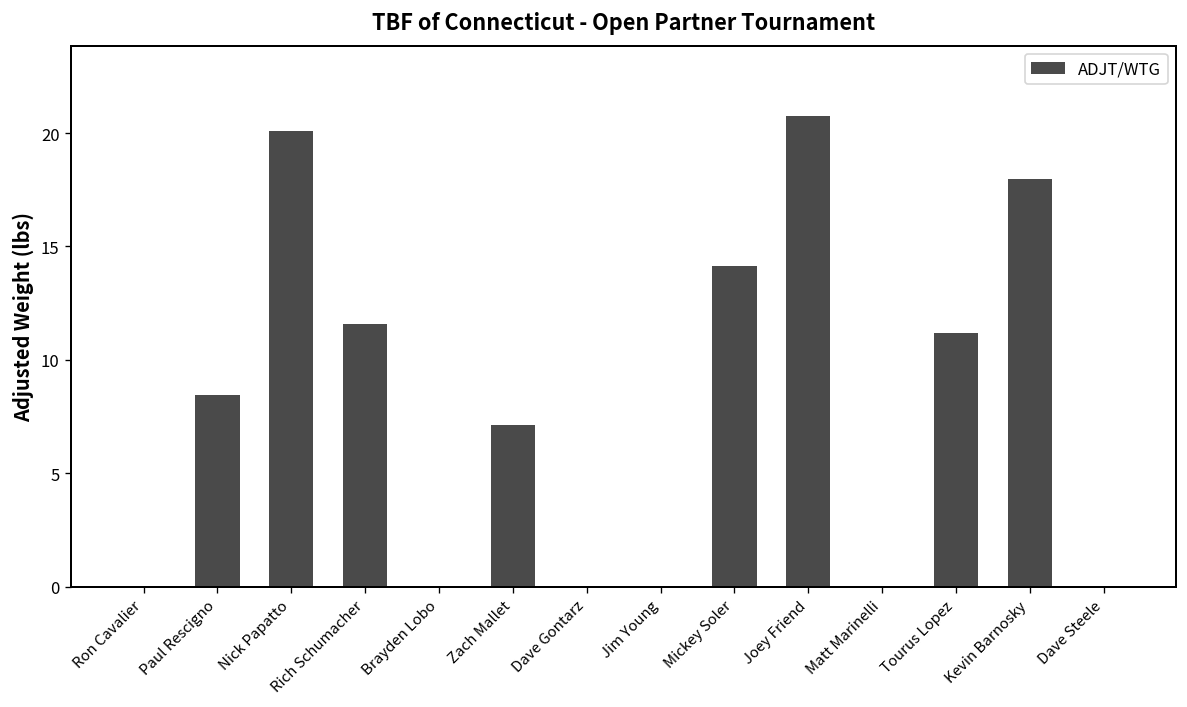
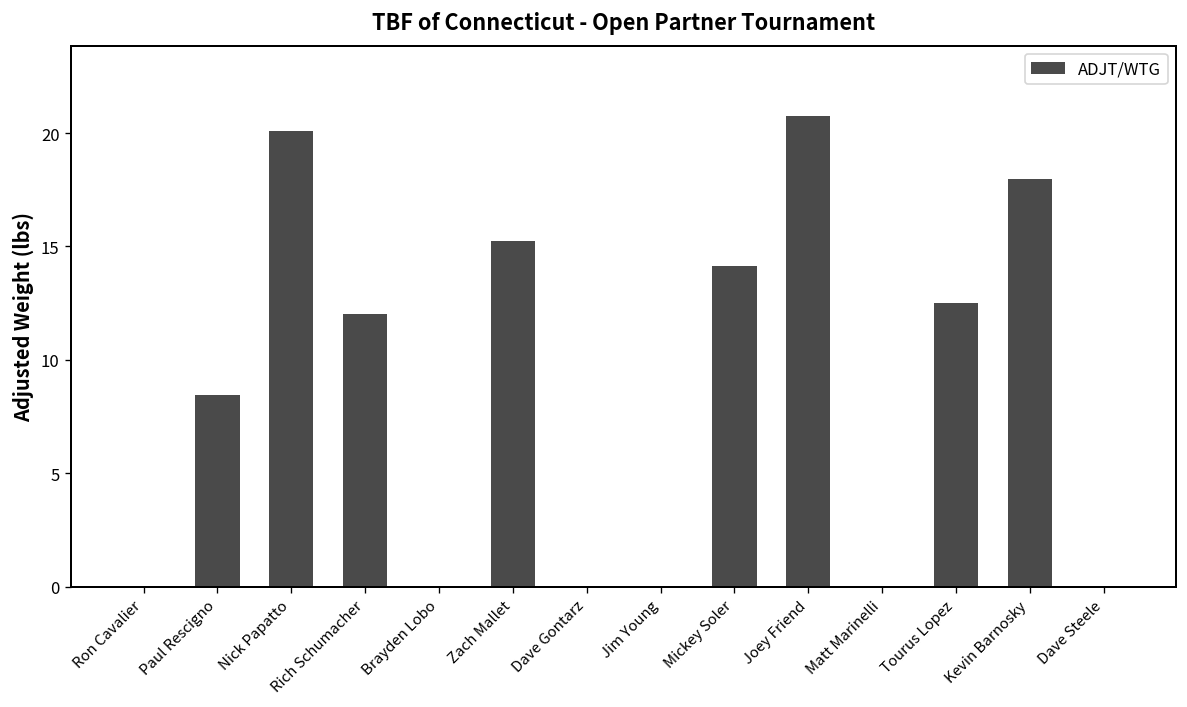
Rich Schumacher: 11.6 -> 12.0
Zach Mallet: 7.1 -> 15.3
Tourus Lopez: 11.2 -> 12.5
